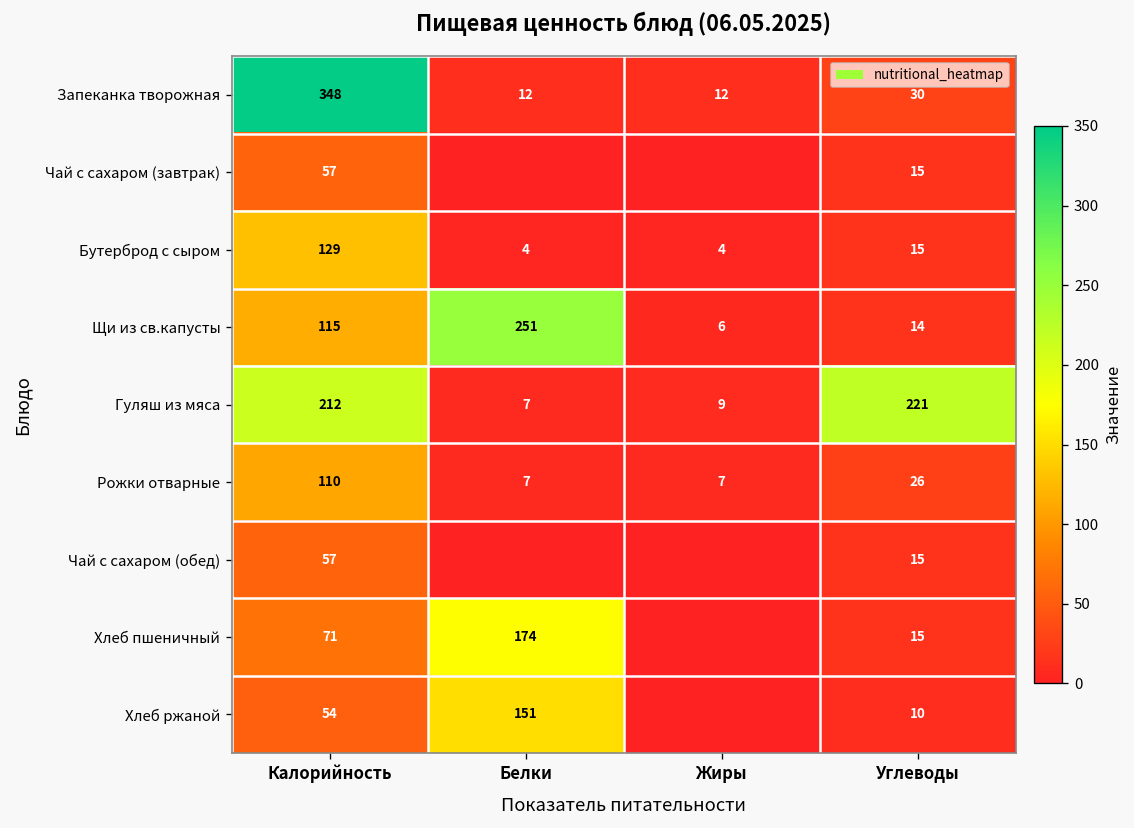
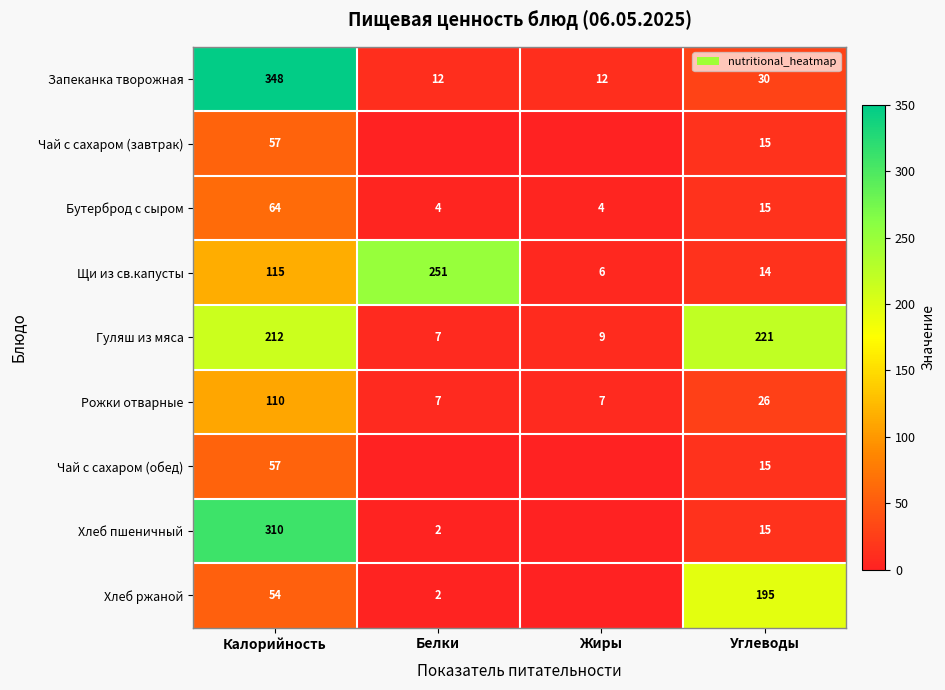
Бутерброд с сыром, Калорийность: 129 -> 64
Хлеб пшеничный, Калорийность: 71 -> 310
Хлеб пшеничный, Белки: 174 -> 2
Хлеб ржаной, Белки: 151 -> 2
Хлеб ржаной, Углеводы: 10 -> 195
